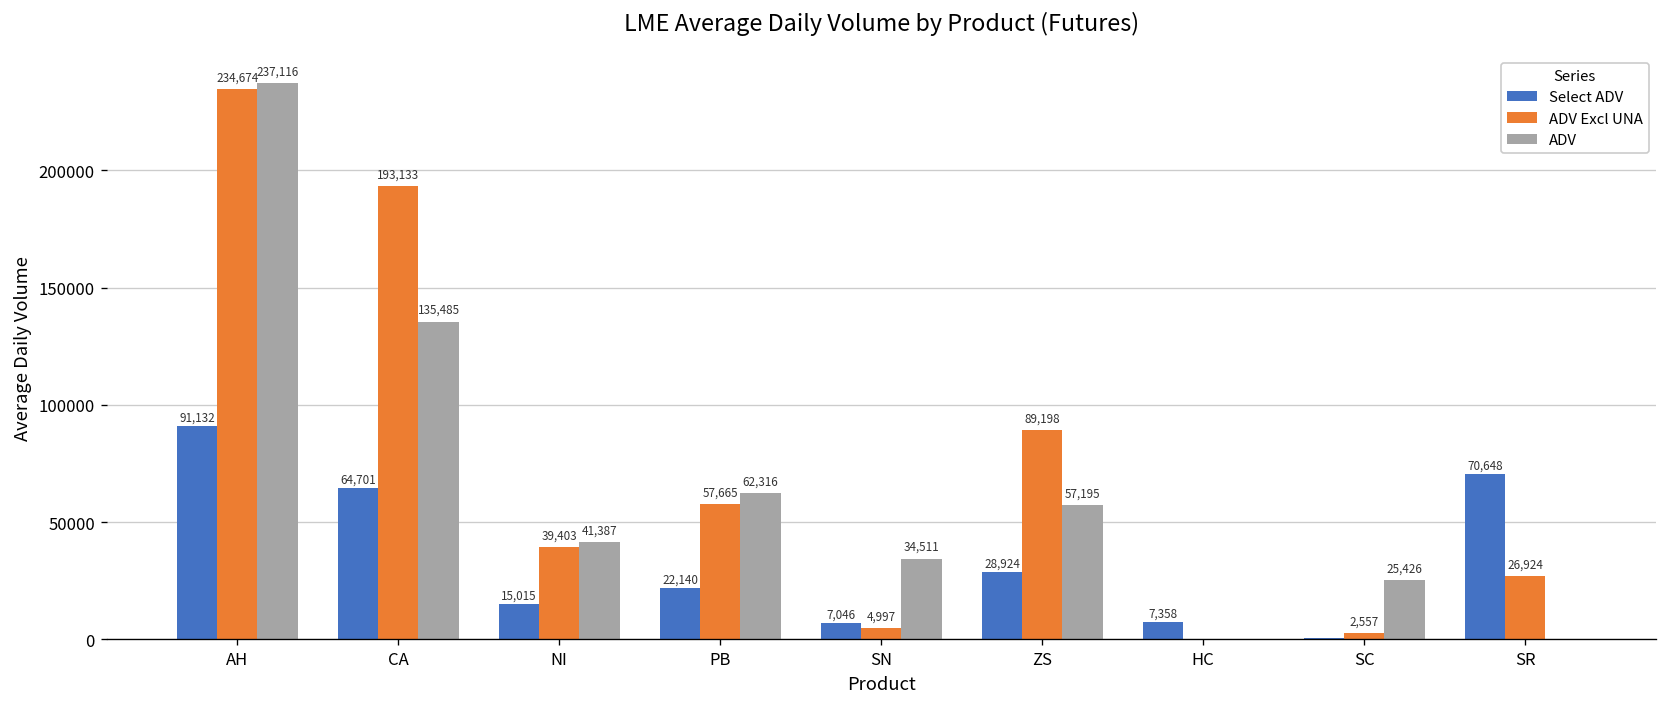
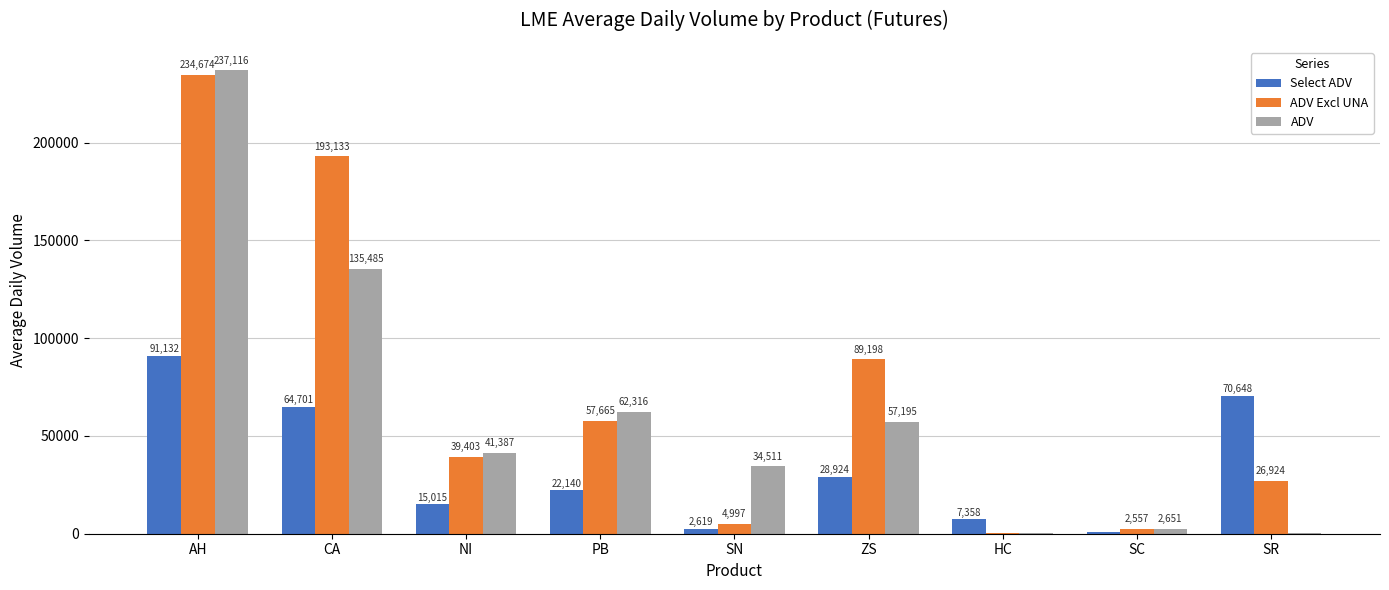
Select ADV, SN: 7,046 -> 2,619
ADV, SC: 25,426 -> 2,651
